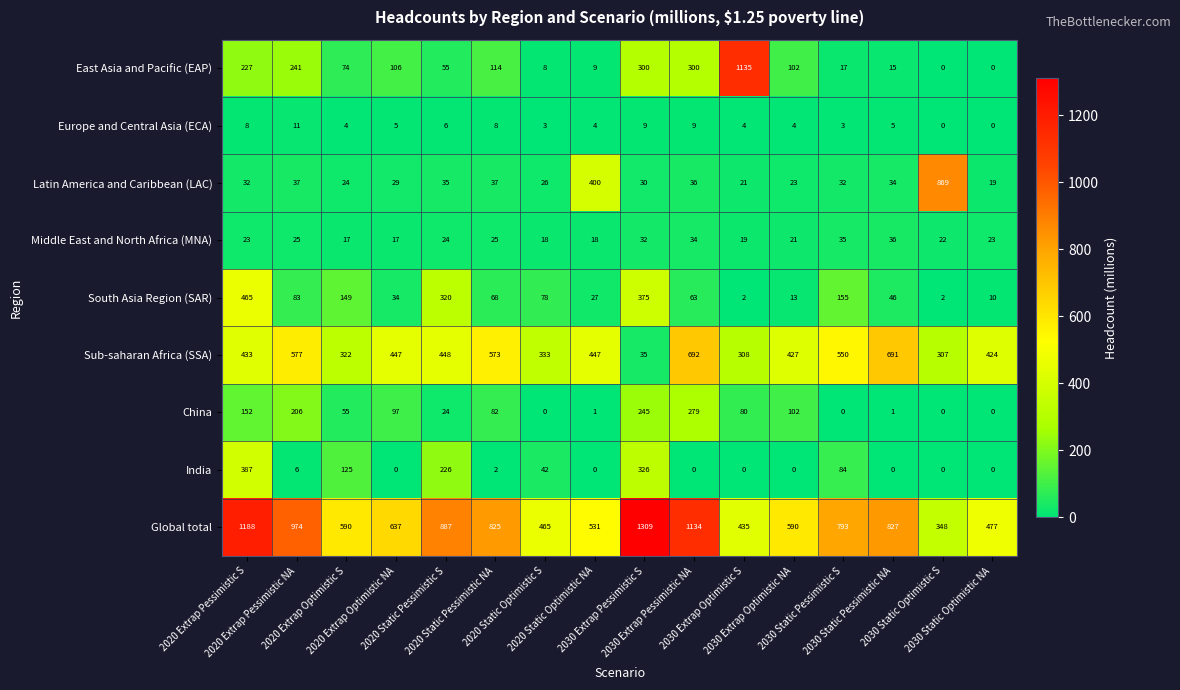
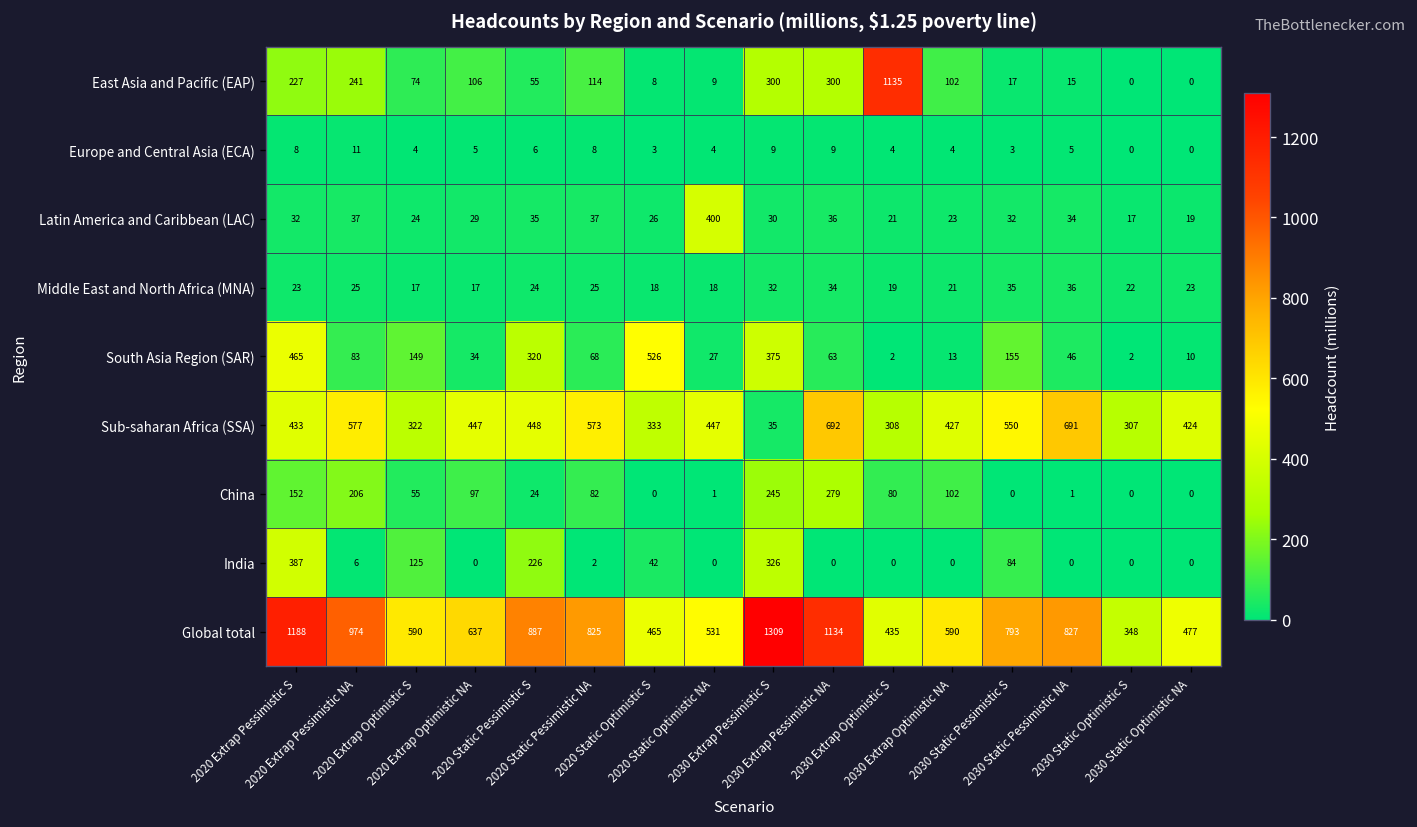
Latin America and Caribbean (LAC), 2030 Static Optimistic S: 869 -> 17
South Asia Region (SAR), 2020 Static Optimistic S: 78 -> 526
